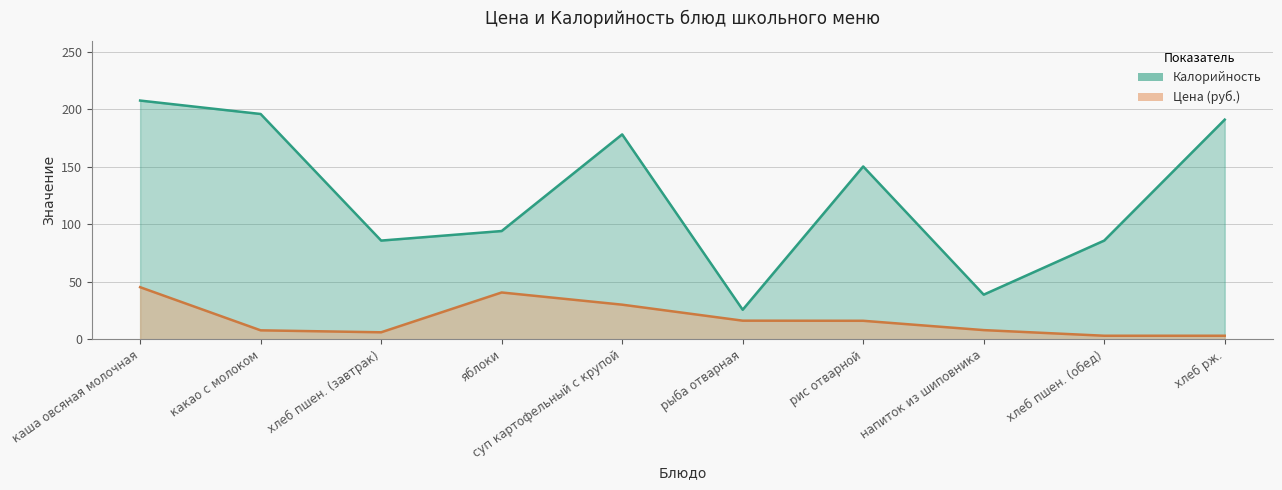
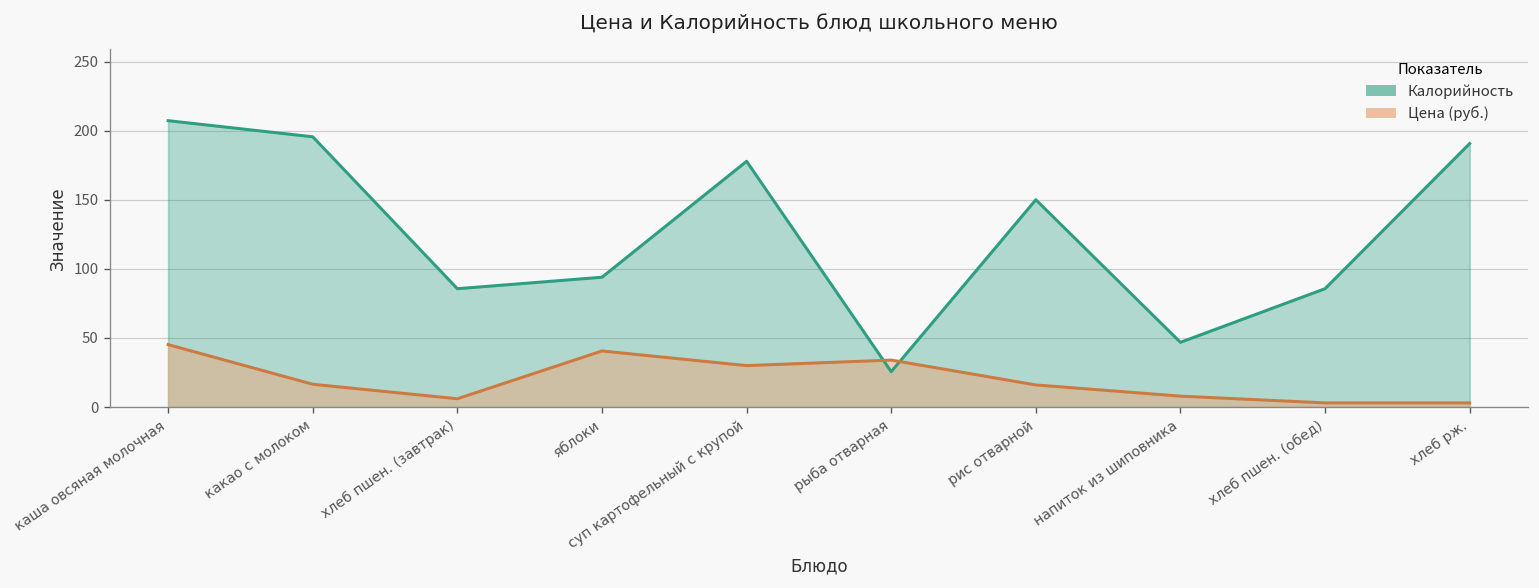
Цена (руб.), какао с молоком: 8 -> 17
Цена (руб.), рыба отварная: 16 -> 34
Калорийность, напиток из шиповника: 39 -> 47
